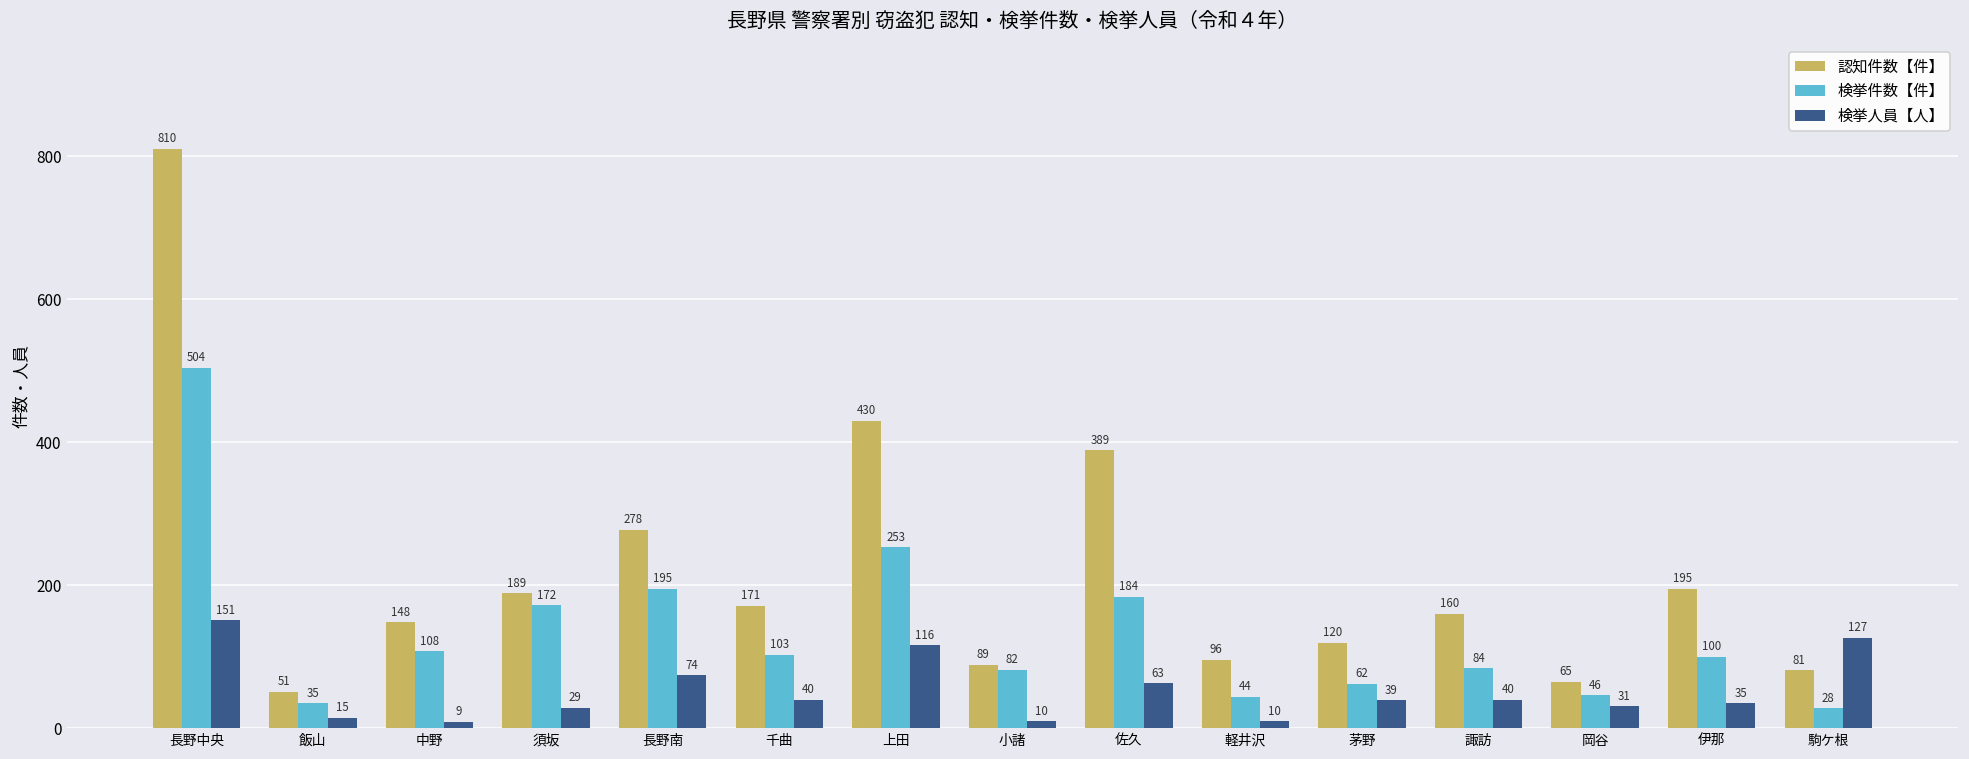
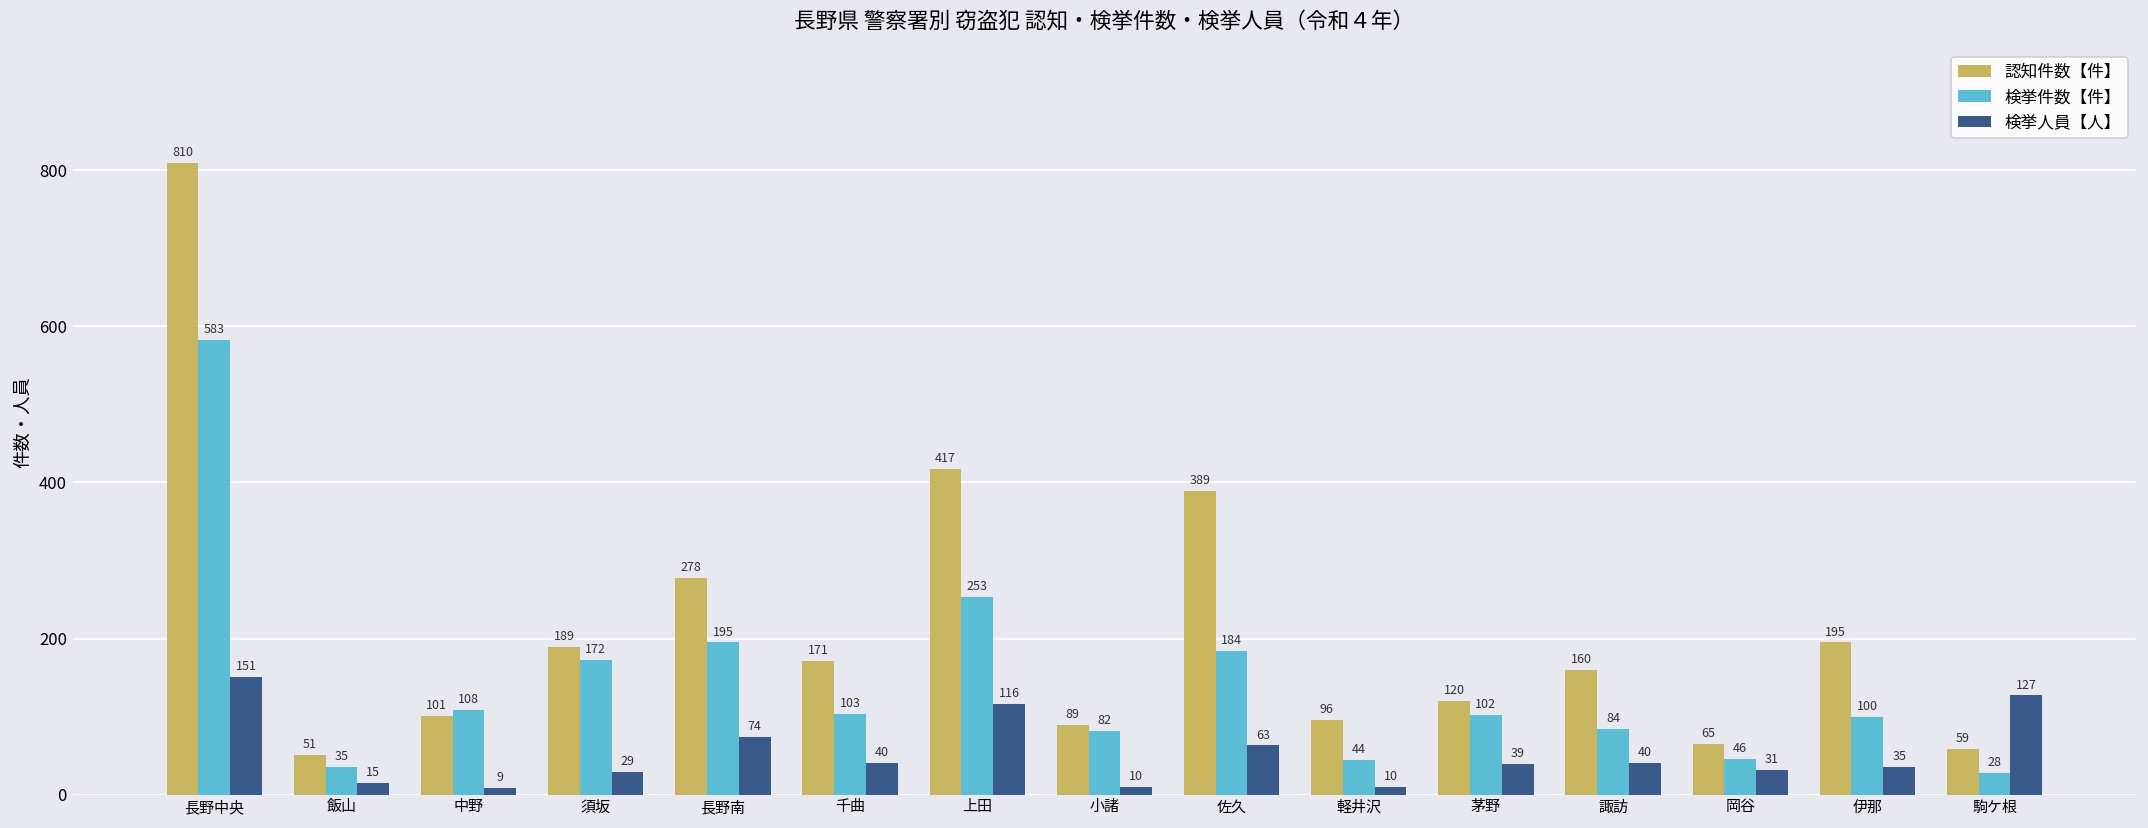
検挙件数【件】, 長野中央: 504 -> 583
認知件数【件】, 中野: 148 -> 101
認知件数【件】, 上田: 430 -> 417
検挙件数【件】, 茅野: 62 -> 102
認知件数【件】, 駒ケ根: 81 -> 59
